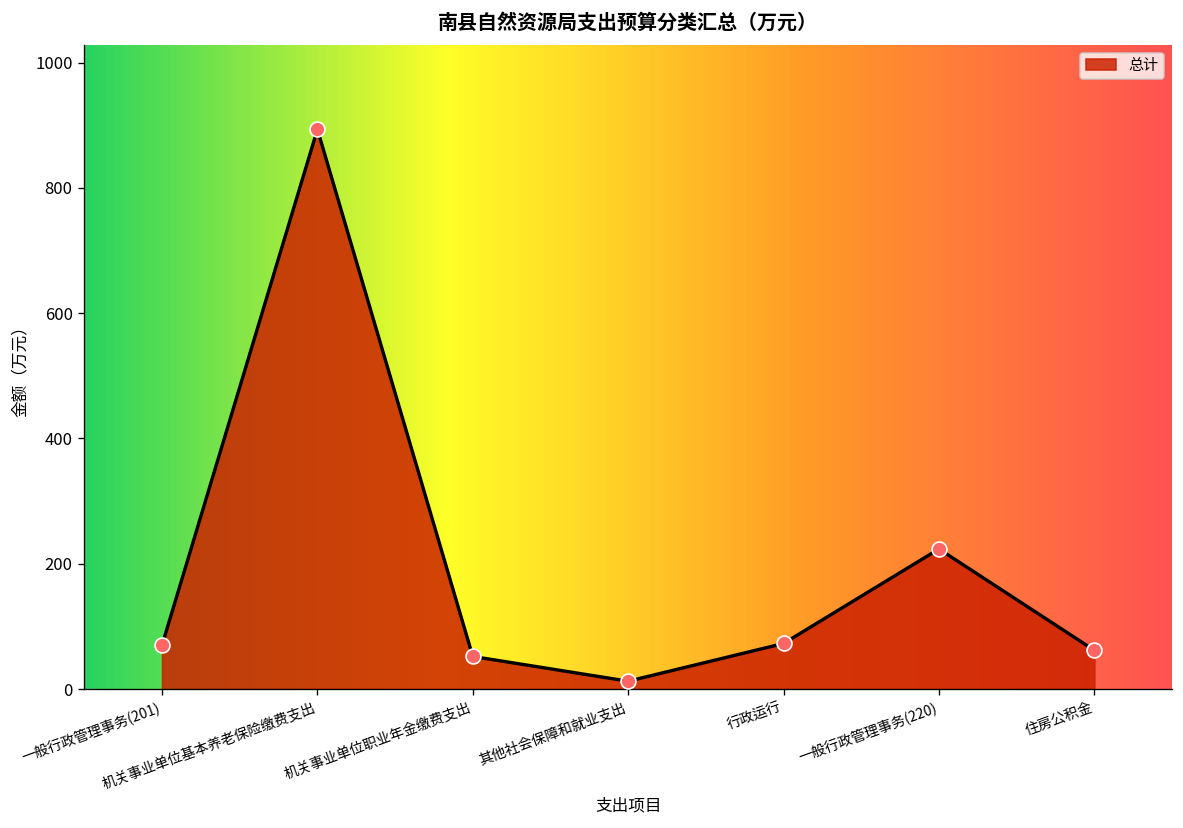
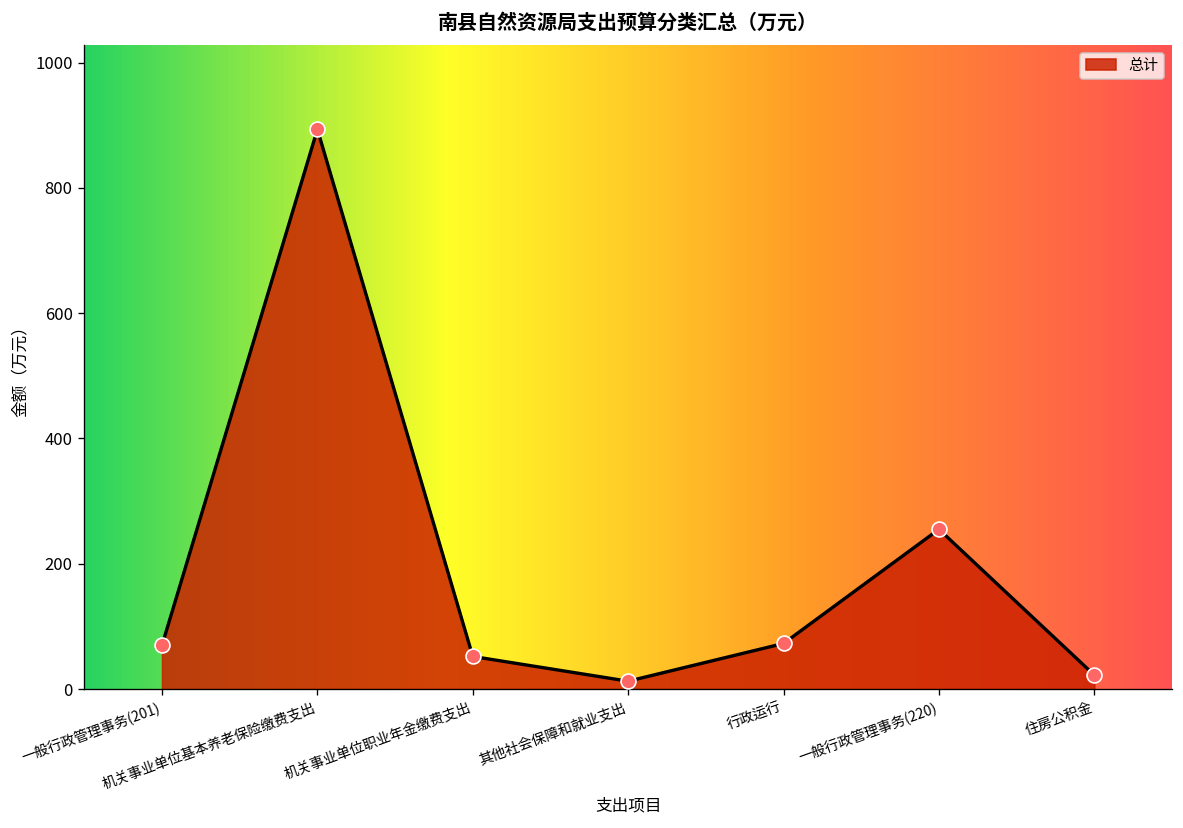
一般行政管理事务(220): 220 -> 260
住房公积金: 60 -> 20
